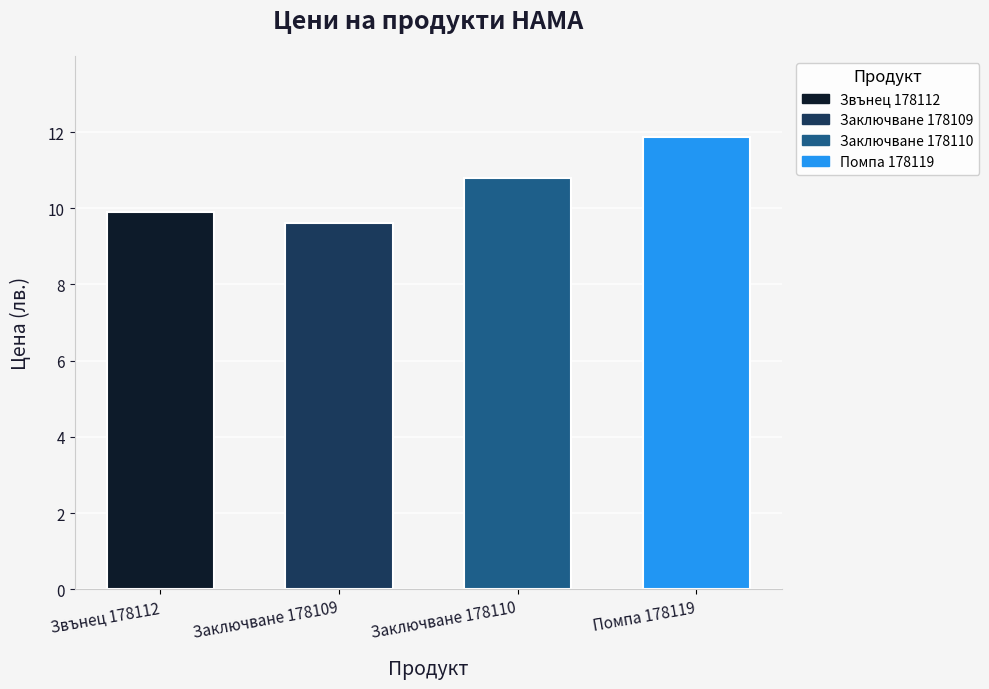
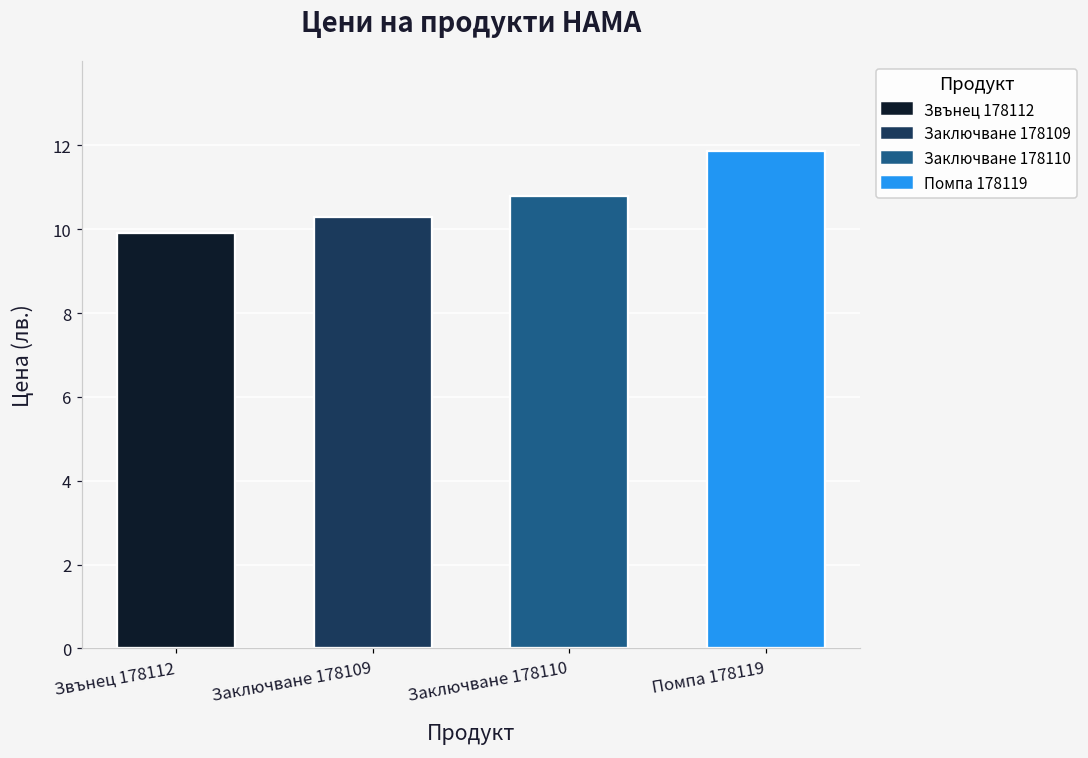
Заключване 178109: 9.6 -> 10.3
